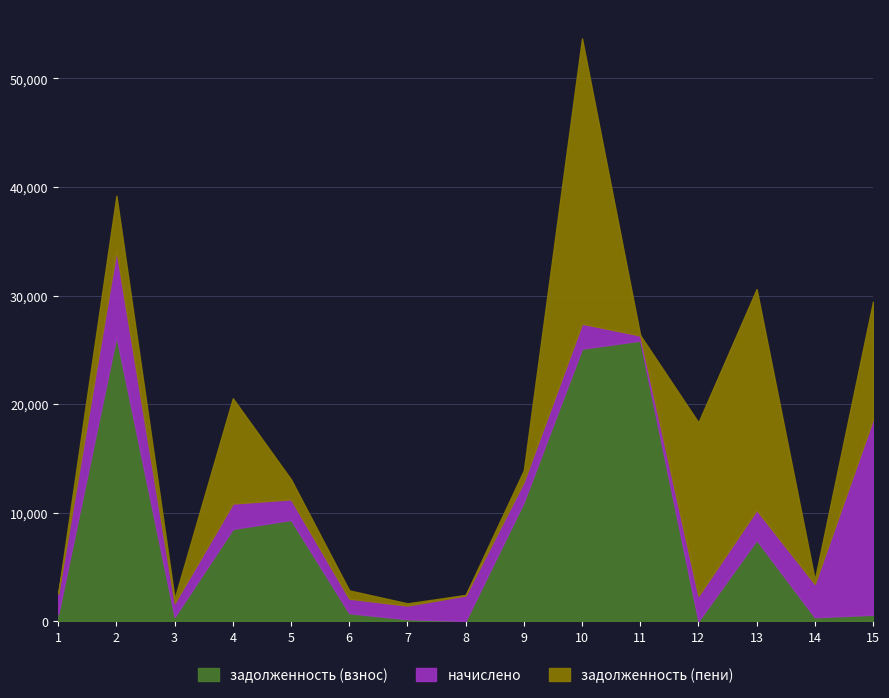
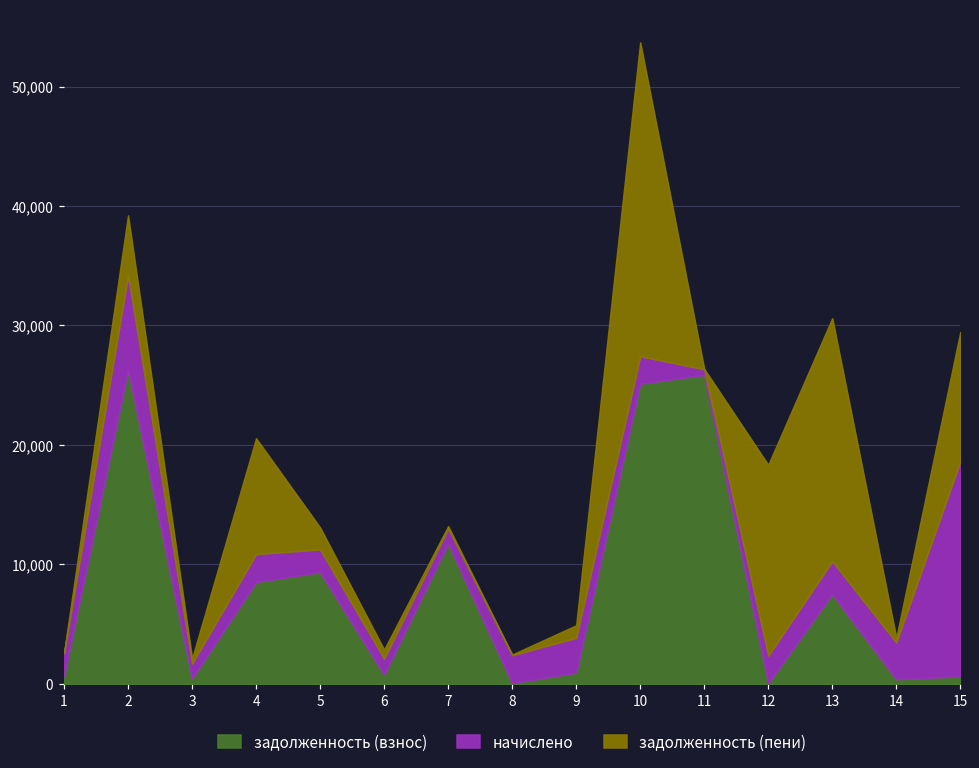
задолженность (взнос), 7: 200 -> 11,700
задолженность (взнос), 9: 11,000 -> 900
начислено, 9: 1,900 -> 2,900
